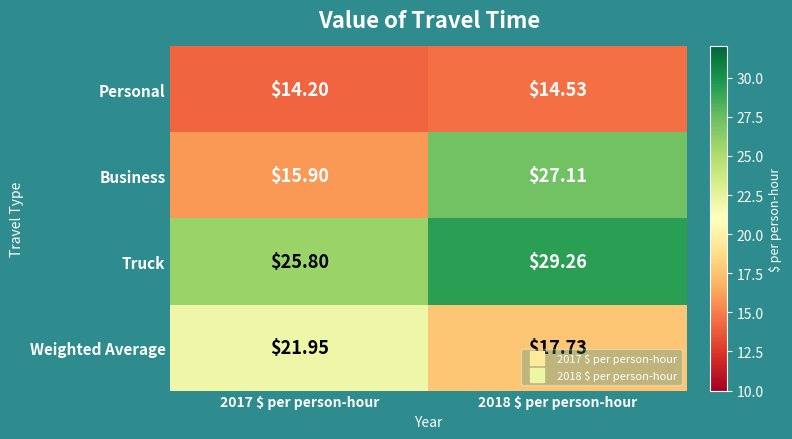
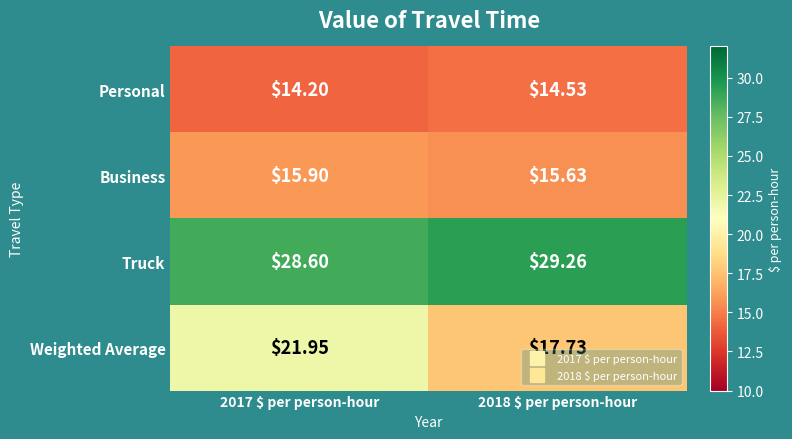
Business, 2018 $ per person-hour: $27.11 -> $15.63
Truck, 2017 $ per person-hour: $25.80 -> $28.60
